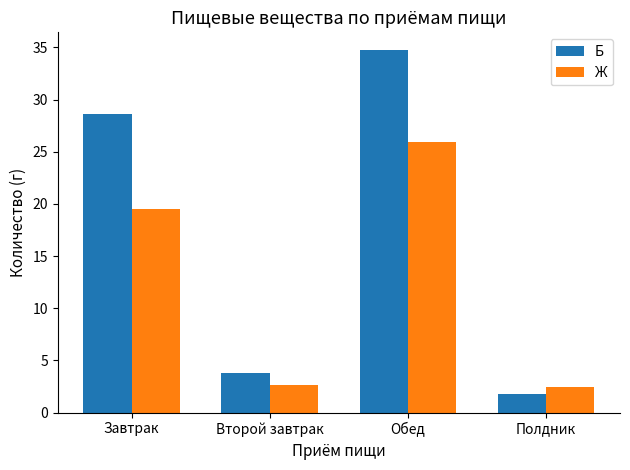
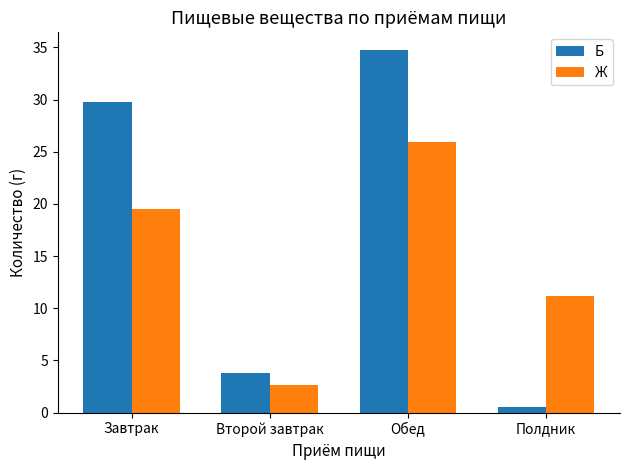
Б, Завтрак: 28.6 -> 29.8
Б, Полдник: 1.8 -> 0.5
Ж, Полдник: 2.5 -> 11.2
